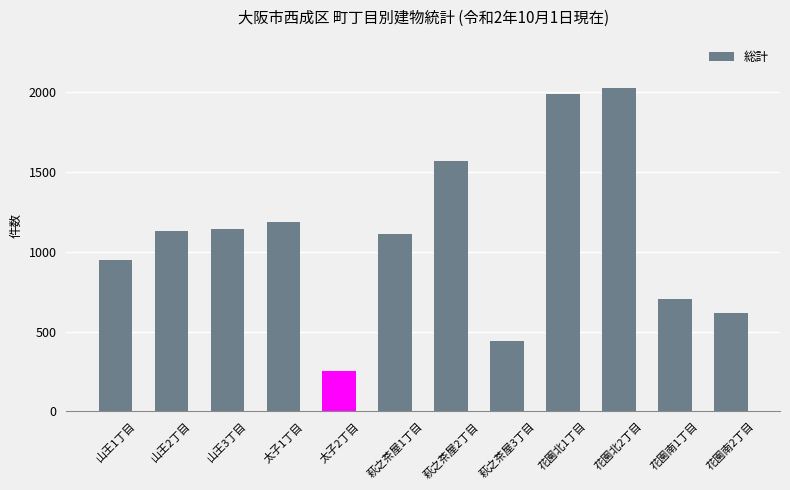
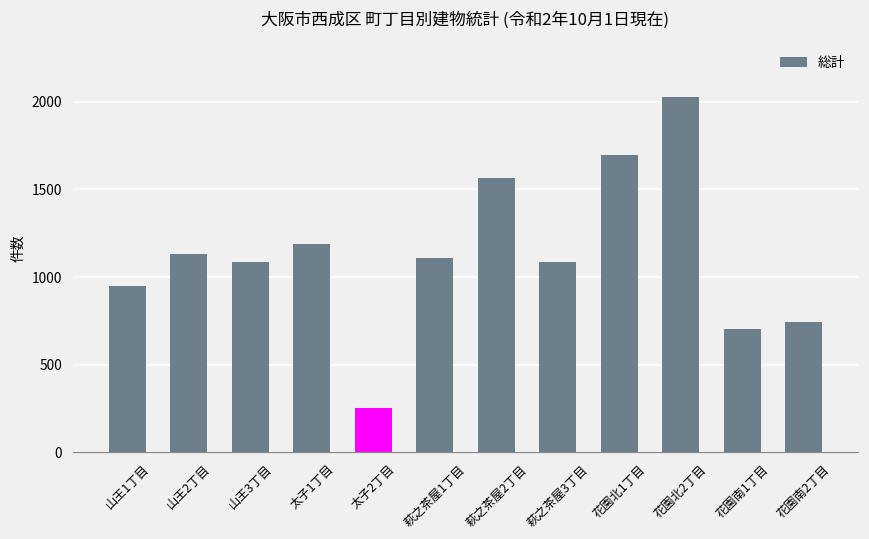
山王3丁目: 1140 -> 1090
萩之茶屋3丁目: 440 -> 1080
花園北1丁目: 1990 -> 1690
花園南2丁目: 610 -> 750
